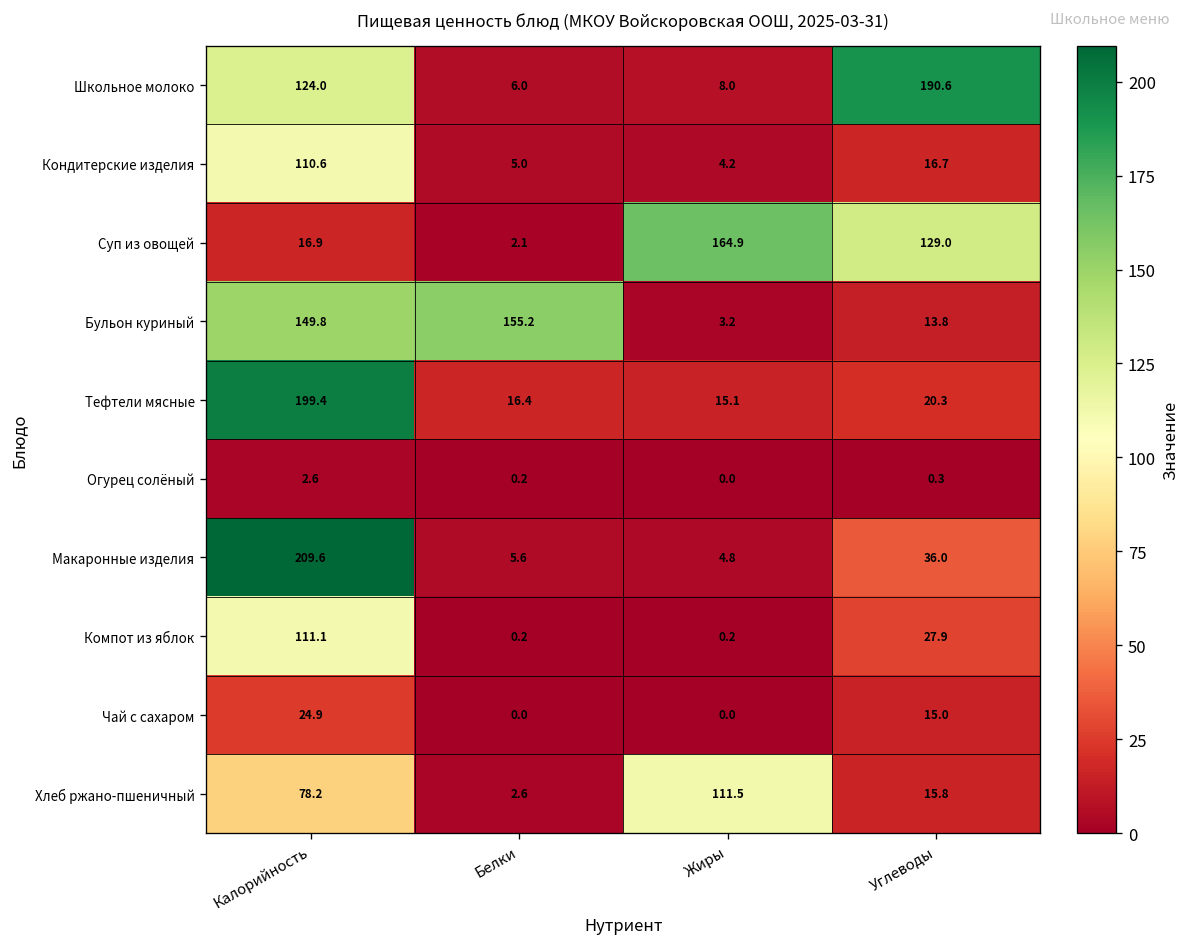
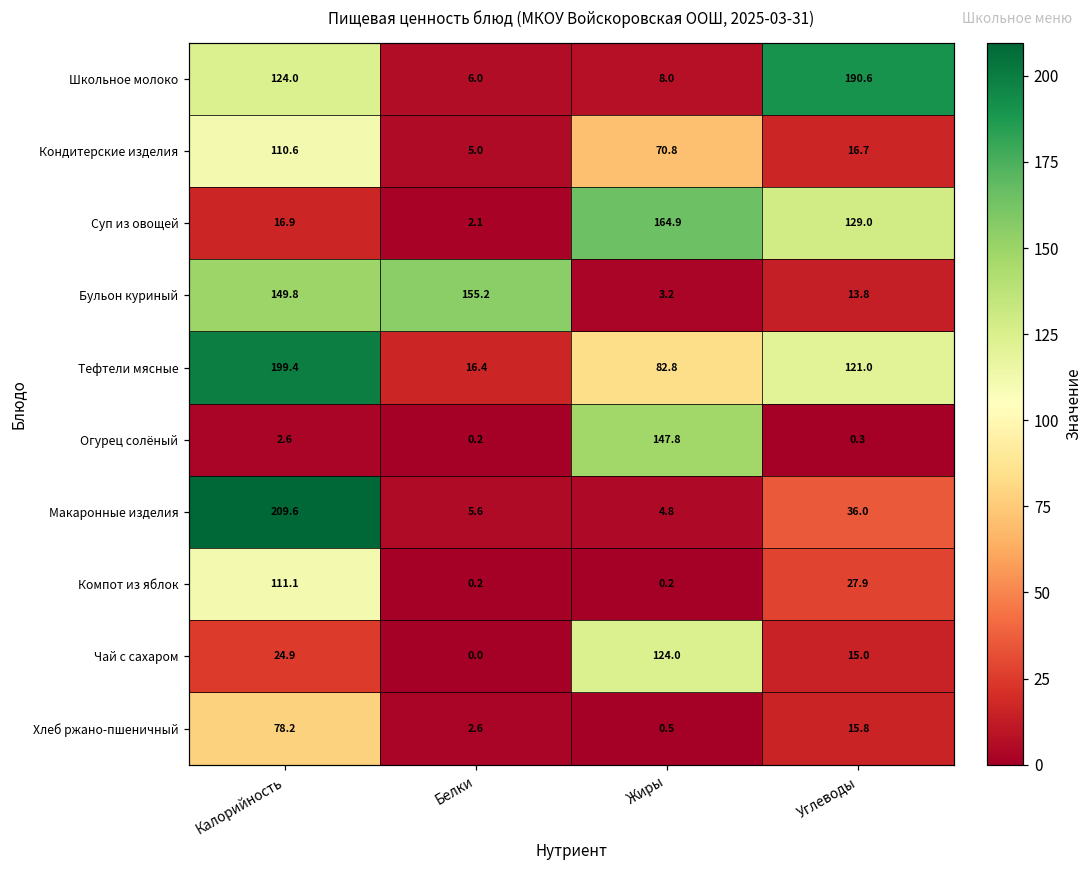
Кондитерские изделия, Жиры: 4.2 -> 70.8
Тефтели мясные, Жиры: 15.1 -> 82.8
Тефтели мясные, Углеводы: 20.3 -> 121.0
Огурец солёный, Жиры: 0.0 -> 147.8
Чай с сахаром, Жиры: 0.0 -> 124.0
Хлеб ржано-пшеничный, Жиры: 111.5 -> 0.5
